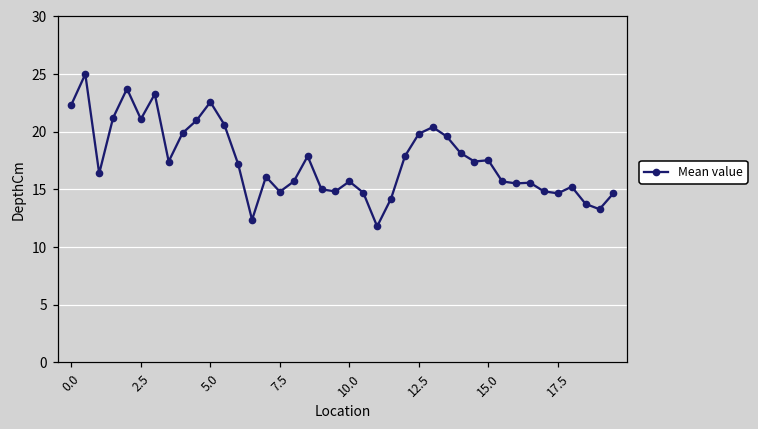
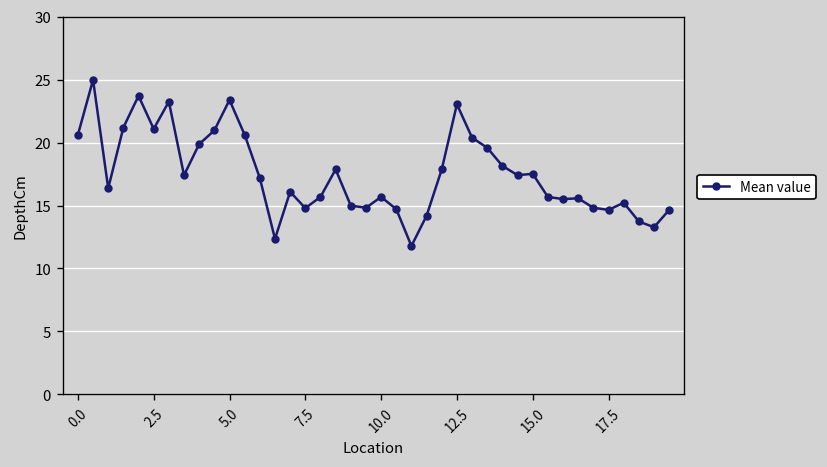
0.0: 22.4 -> 20.6
5.0: 22.6 -> 23.4
12.5: 19.8 -> 23.1
